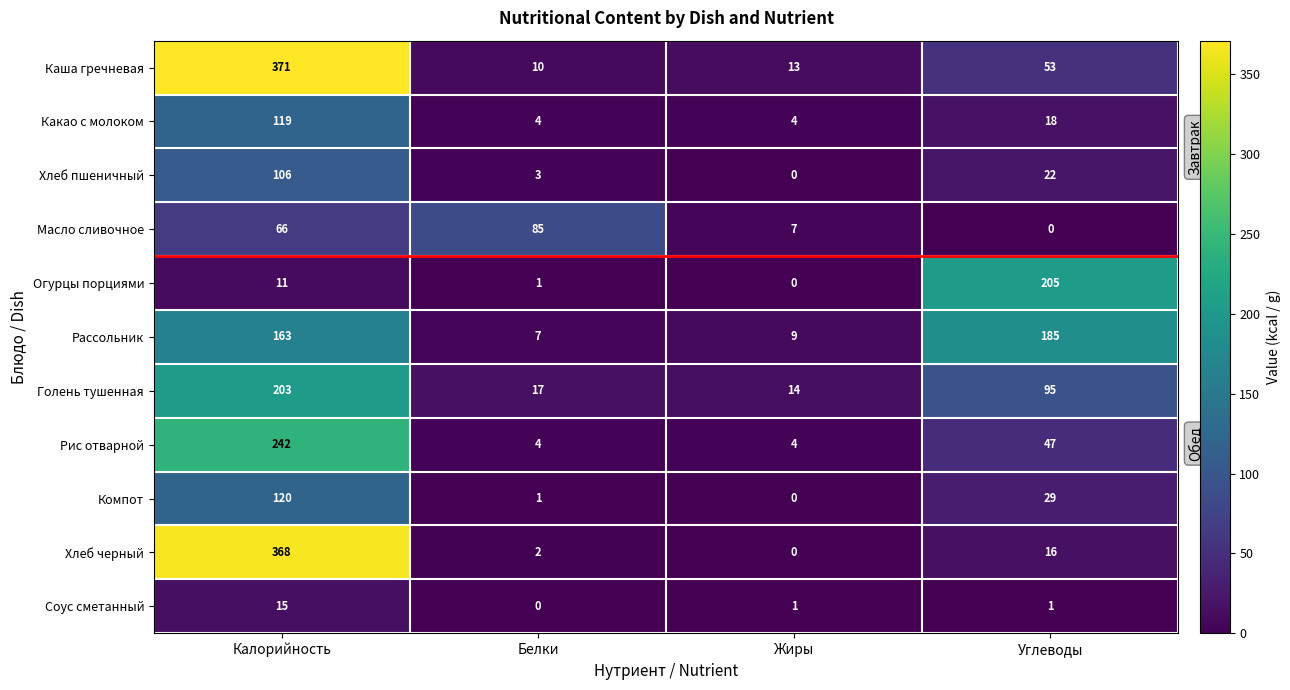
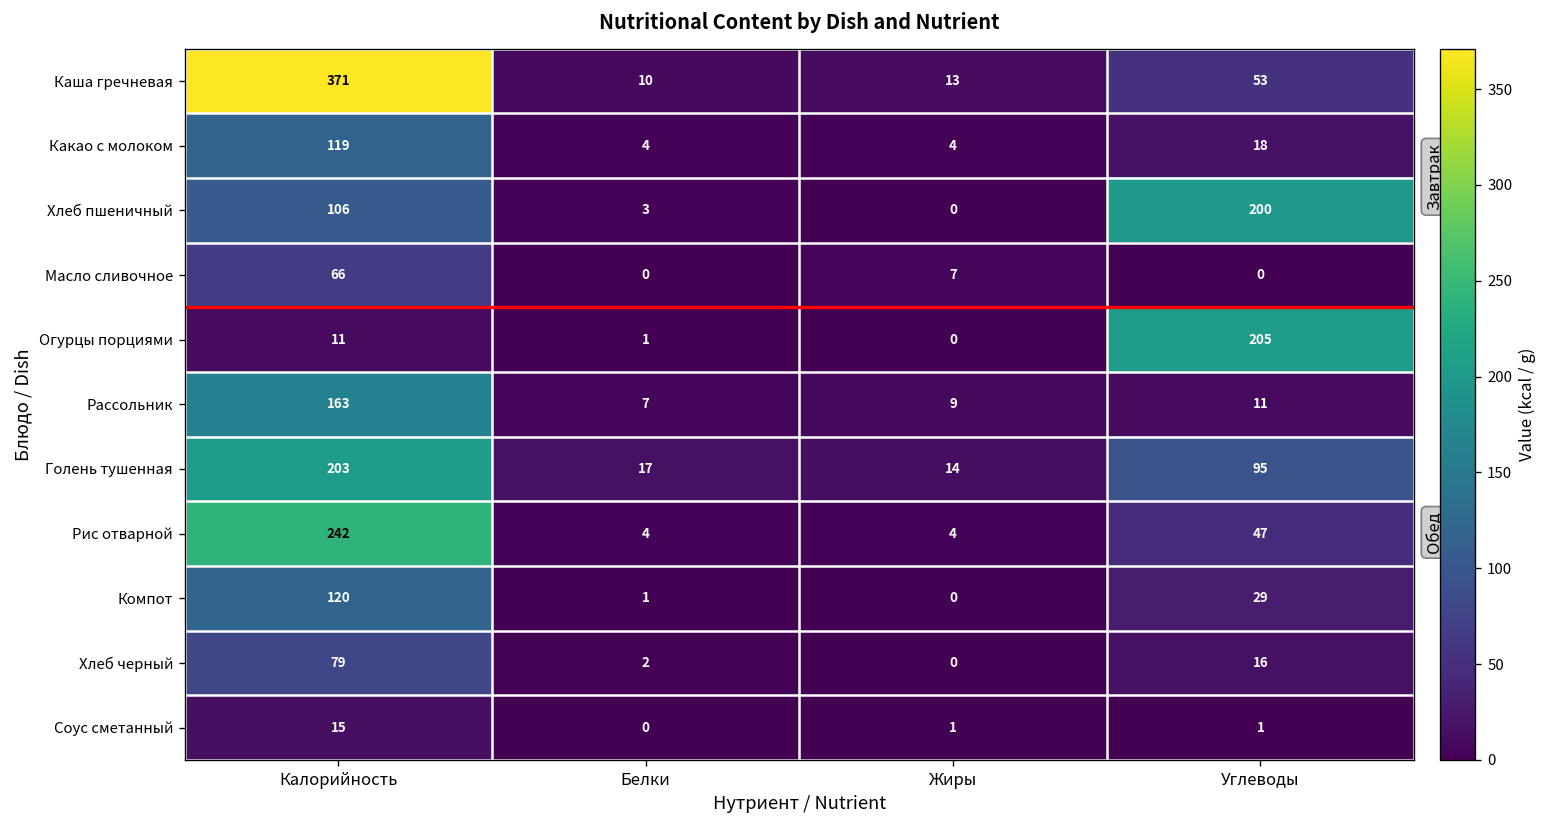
Хлеб пшеничный, Углеводы: 22 -> 200
Масло сливочное, Белки: 85 -> 0
Рассольник, Углеводы: 185 -> 11
Хлеб черный, Калорийность: 368 -> 79
